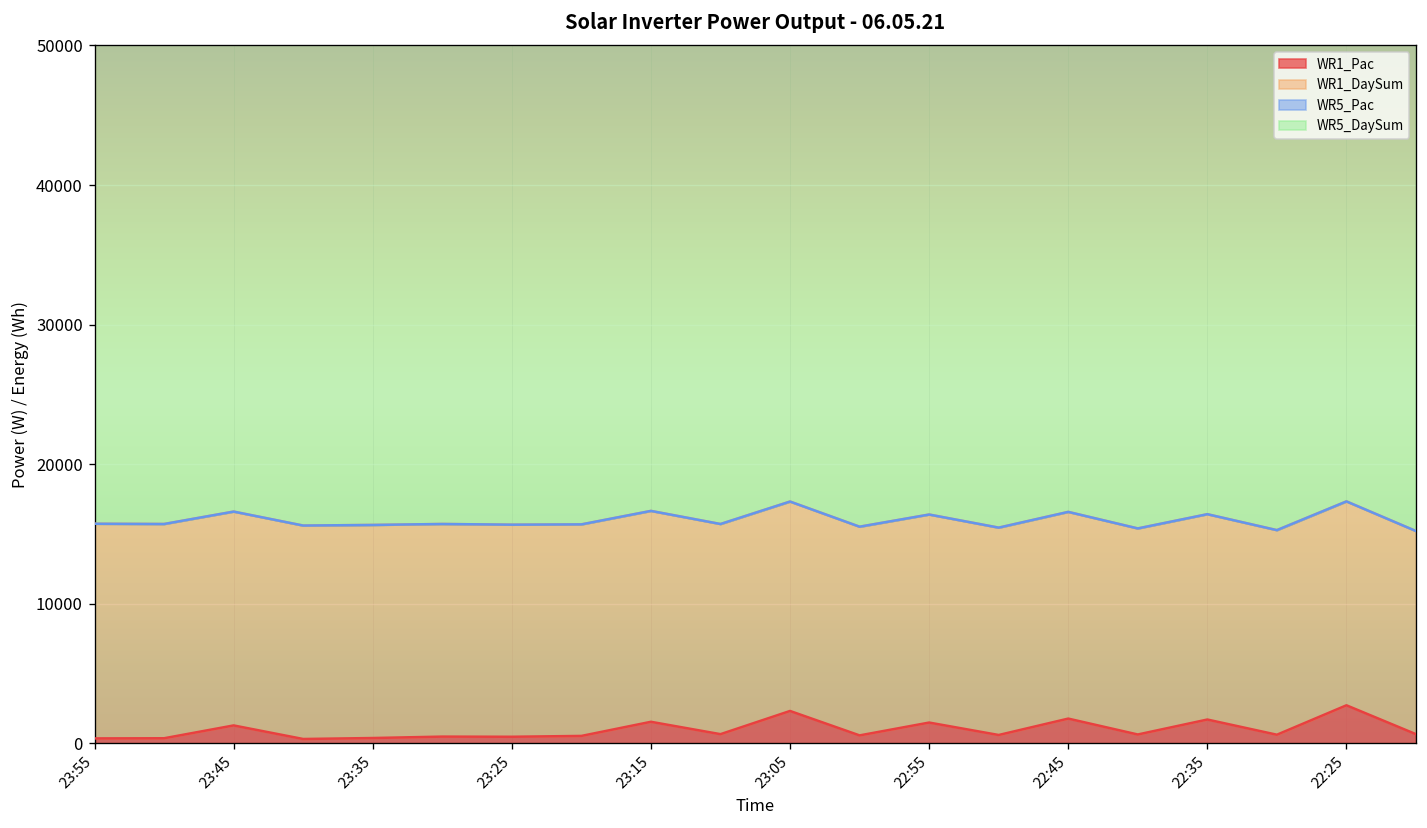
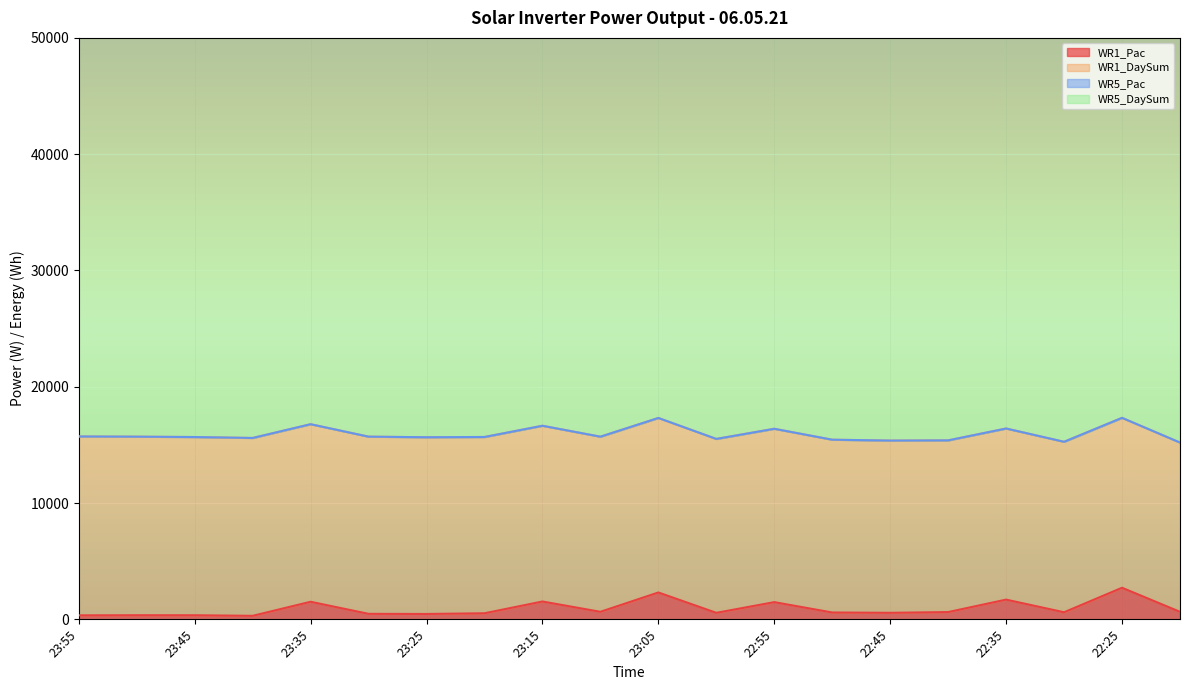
WR1_Pac, 23:45: 1300 -> 400
WR1_Pac, 23:35: 400 -> 1500
WR1_Pac, 22:45: 1800 -> 600
